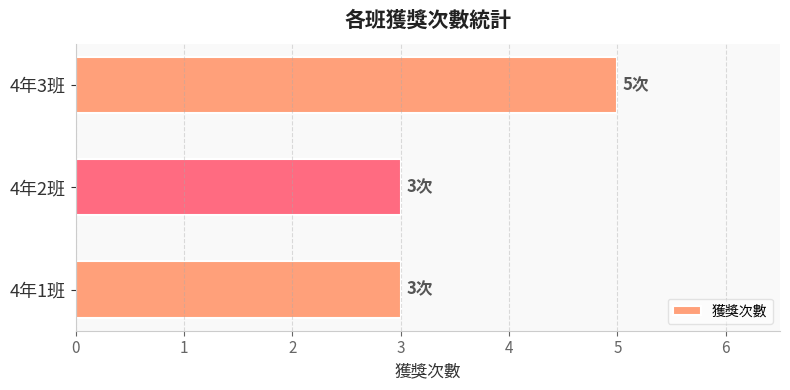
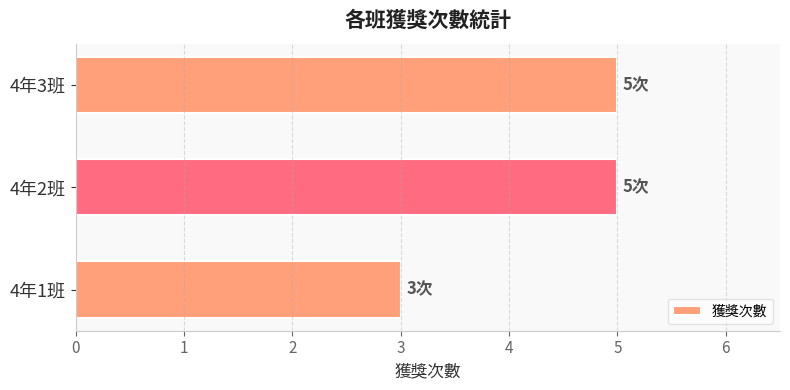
4年2班: 3次 -> 5次
